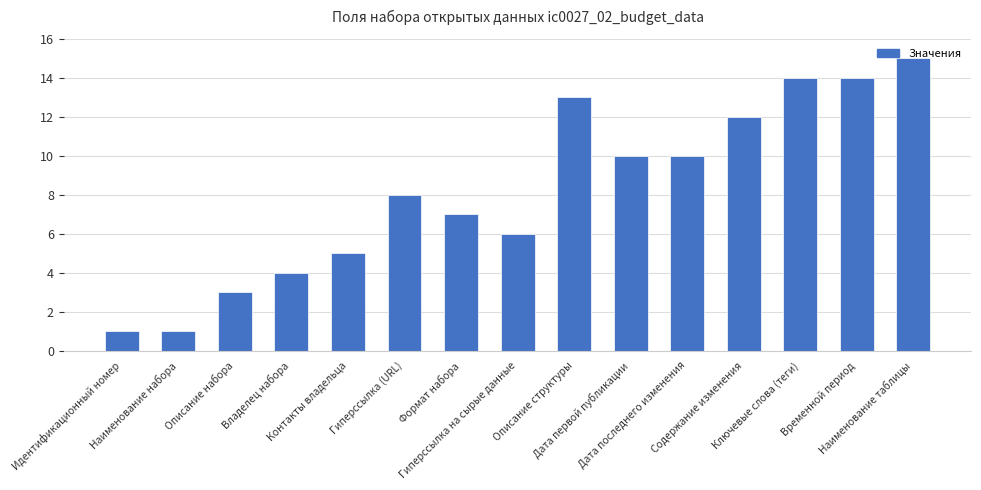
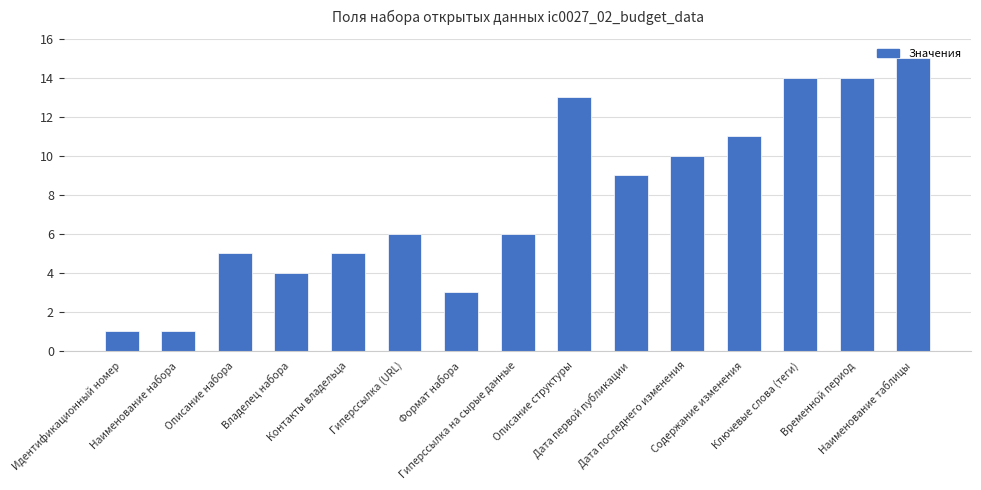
Описание набора: 3 -> 5
Гиперссылка (URL): 8 -> 6
Формат набора: 7 -> 3
Дата первой публикации: 10 -> 9
Содержание изменения: 12 -> 11
